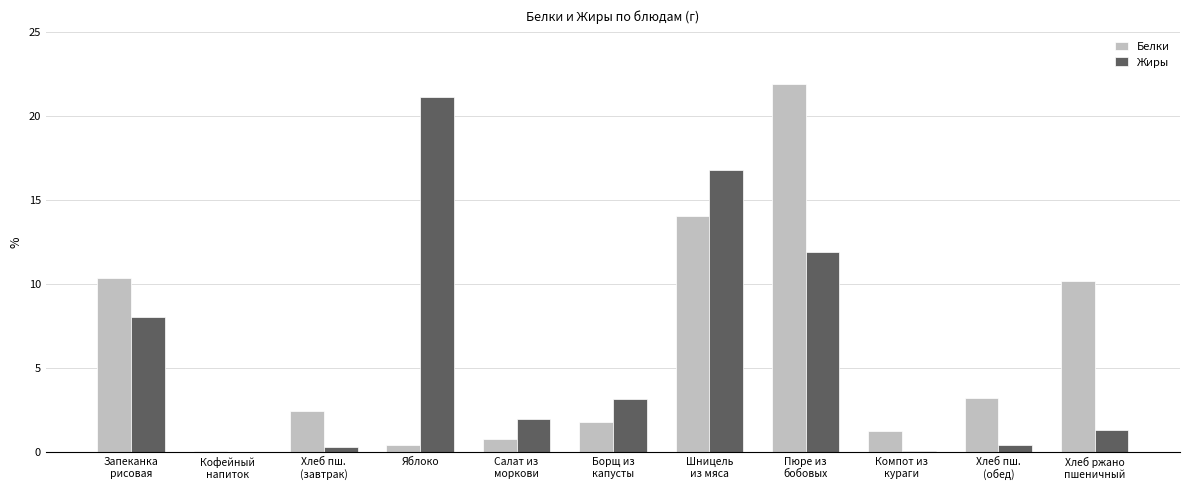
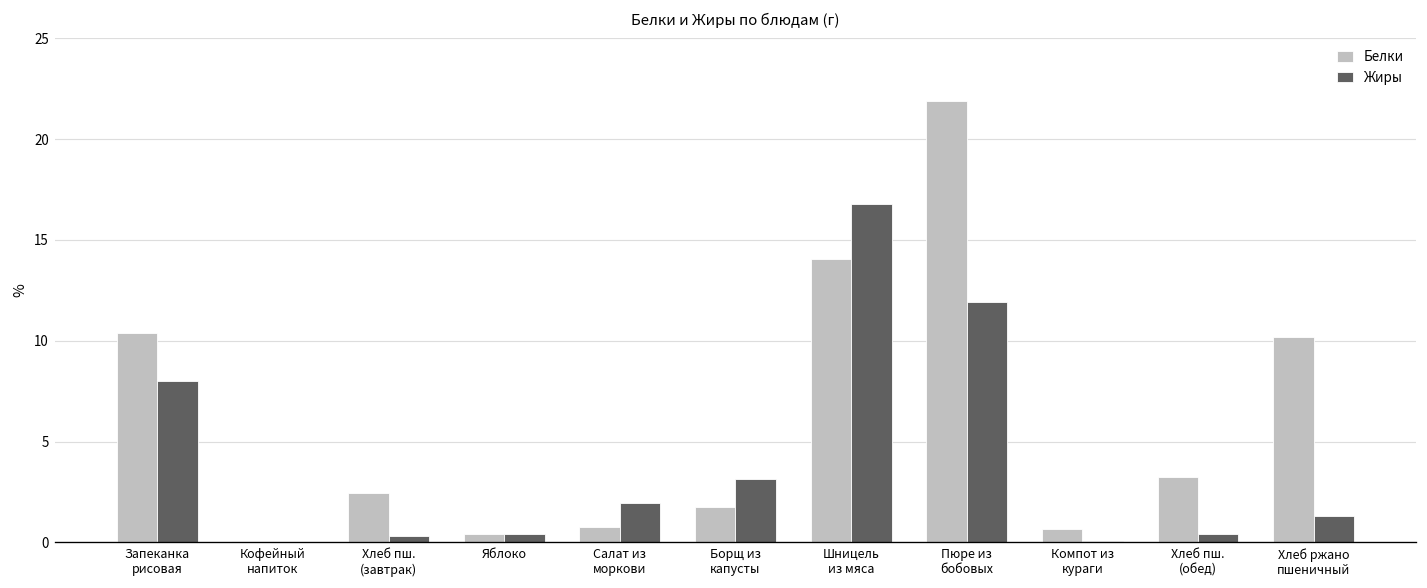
Жиры, Яблоко: 21.1 -> 0.4
Белки, Компот из кураги: 1.3 -> 0.7
